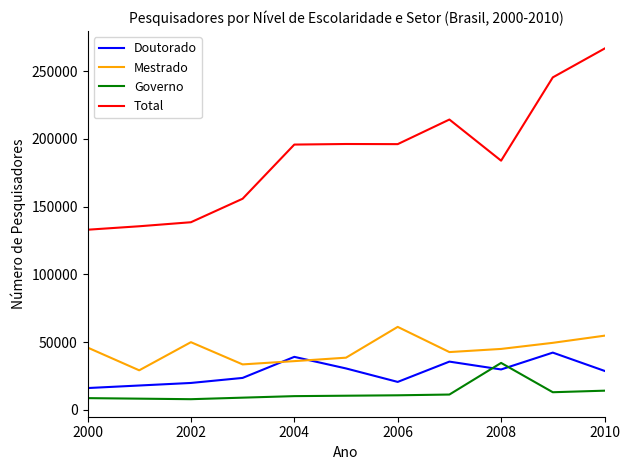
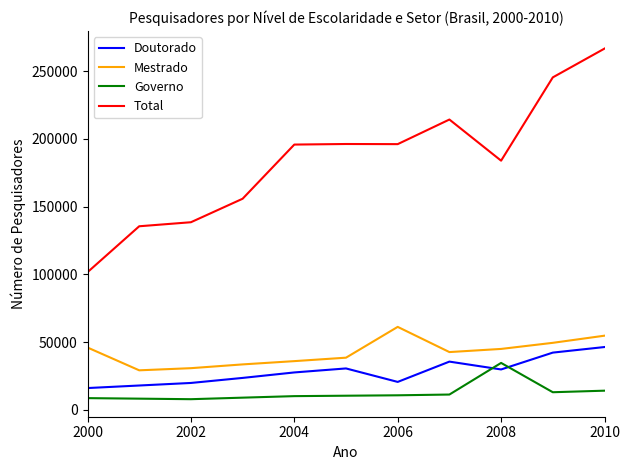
Total, 2000: 133000 -> 102000
Mestrado, 2002: 50000 -> 31000
Doutorado, 2004: 39000 -> 28000
Doutorado, 2010: 29000 -> 46000
